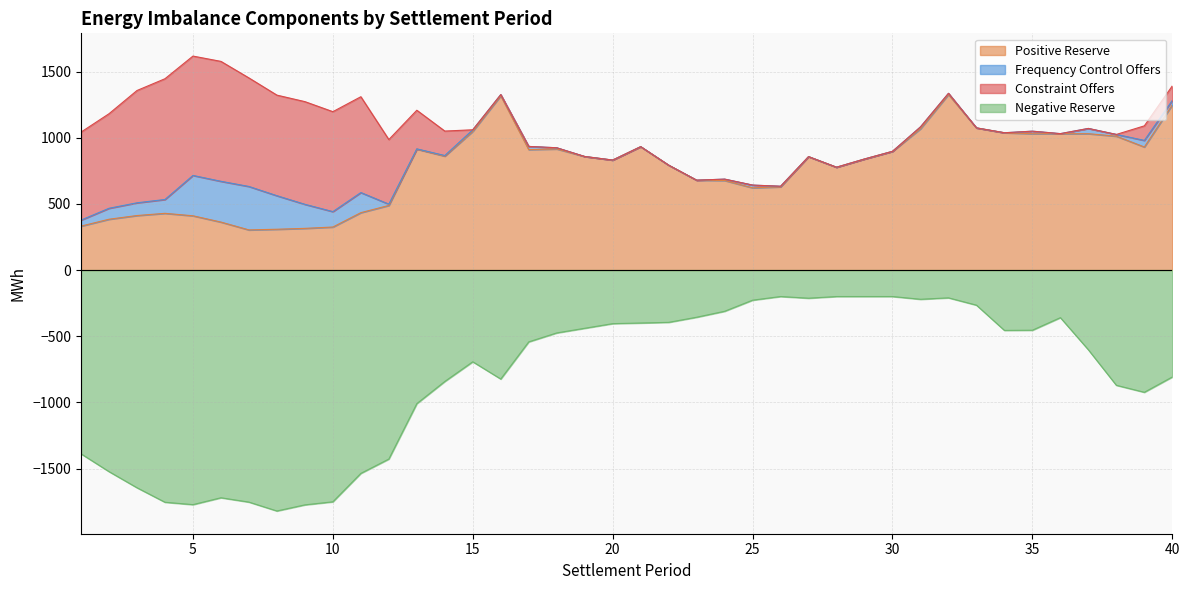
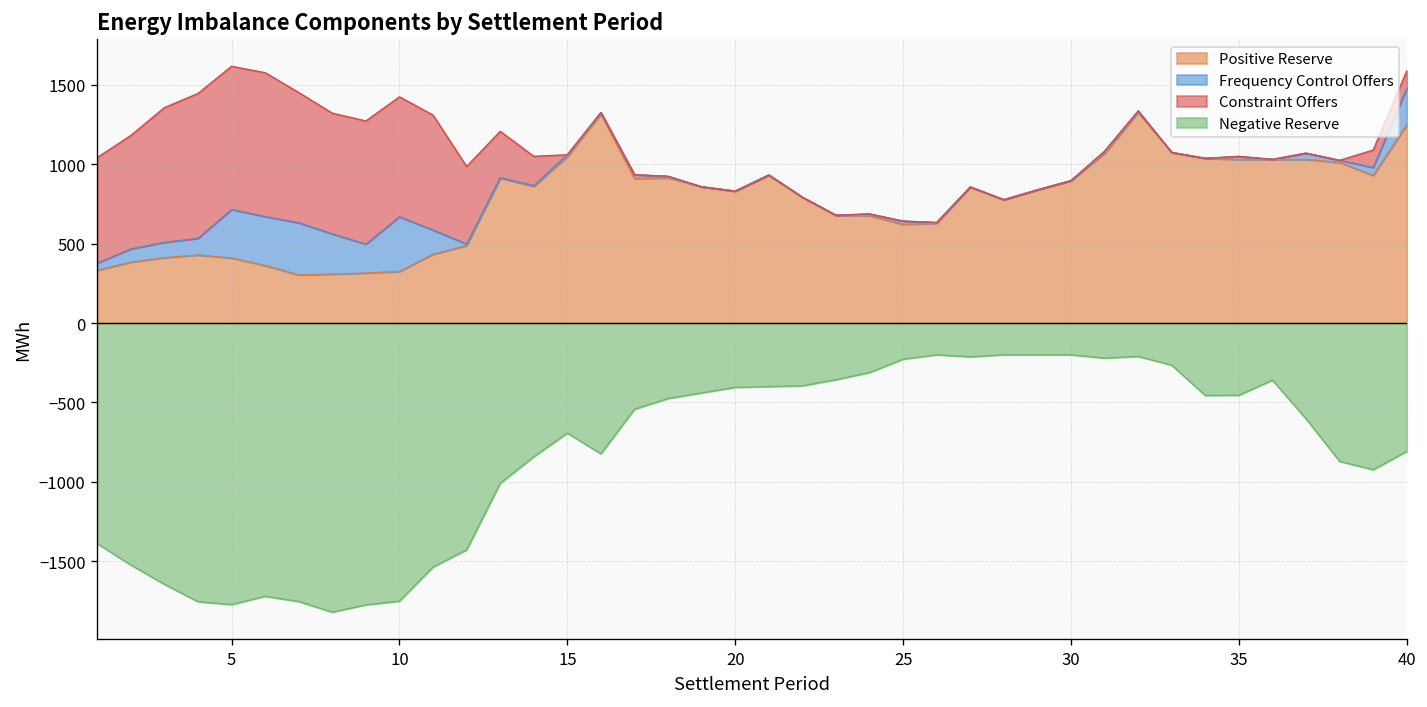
Frequency Control Offers, 10: 120 -> 340
Frequency Control Offers, 40: 30 -> 230
